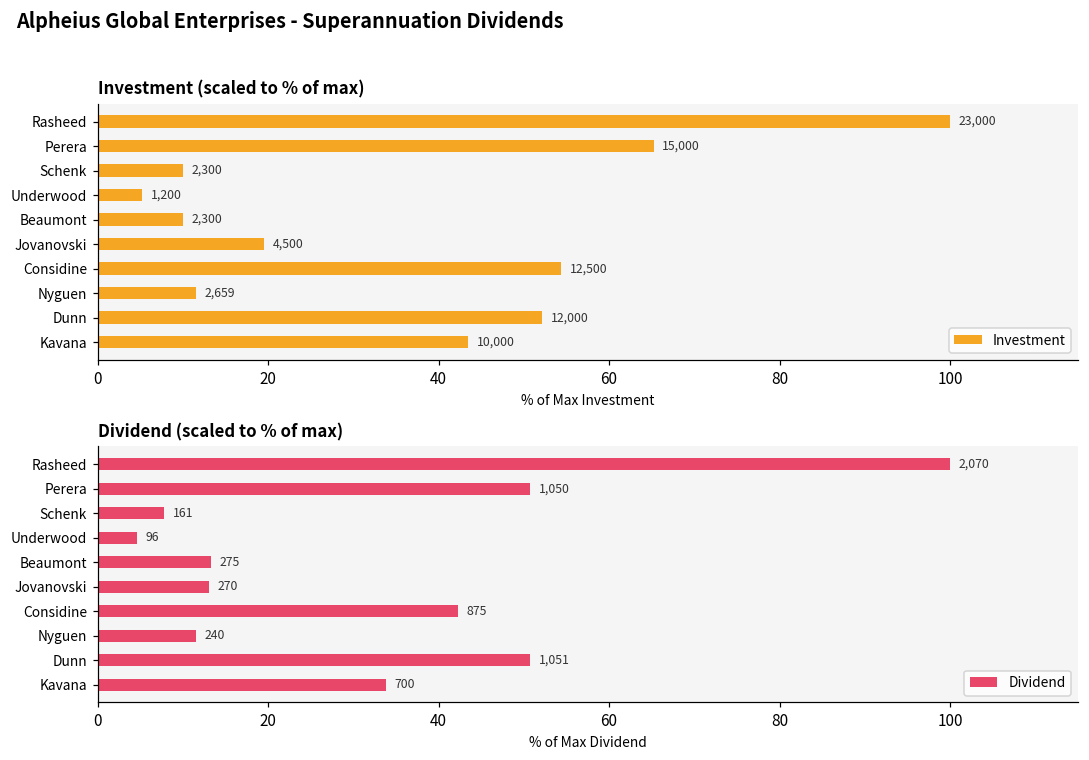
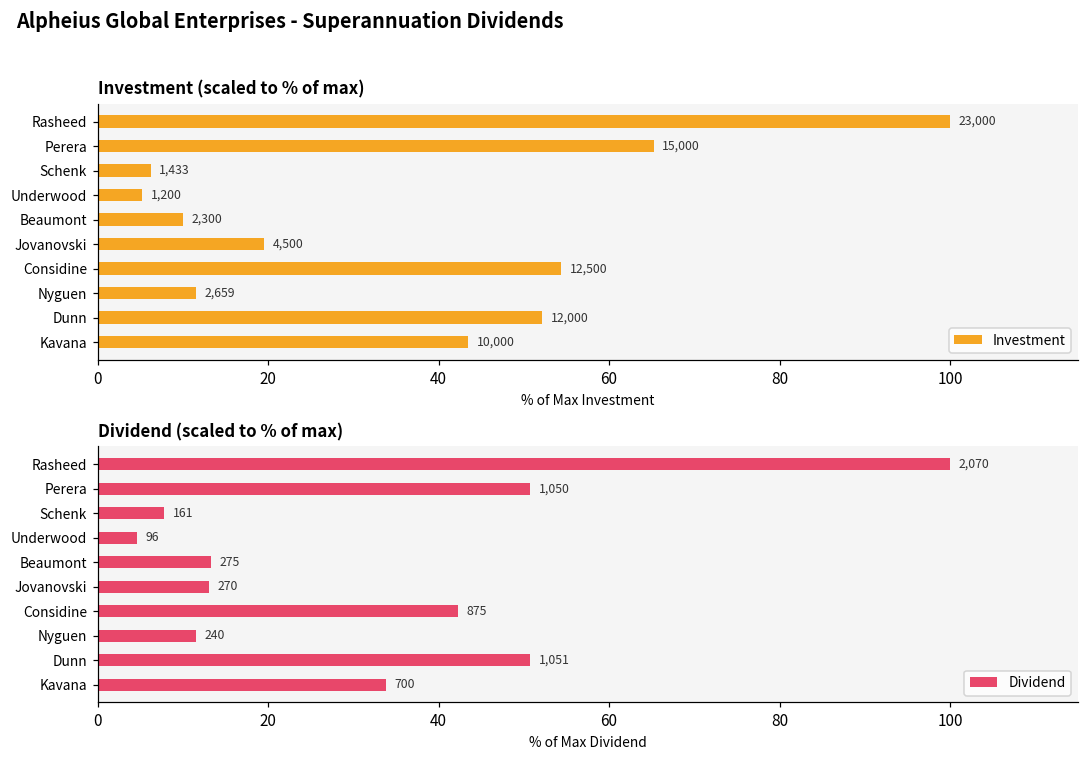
Investment (scaled to % of max), Schenk: 2,300 -> 1,433
